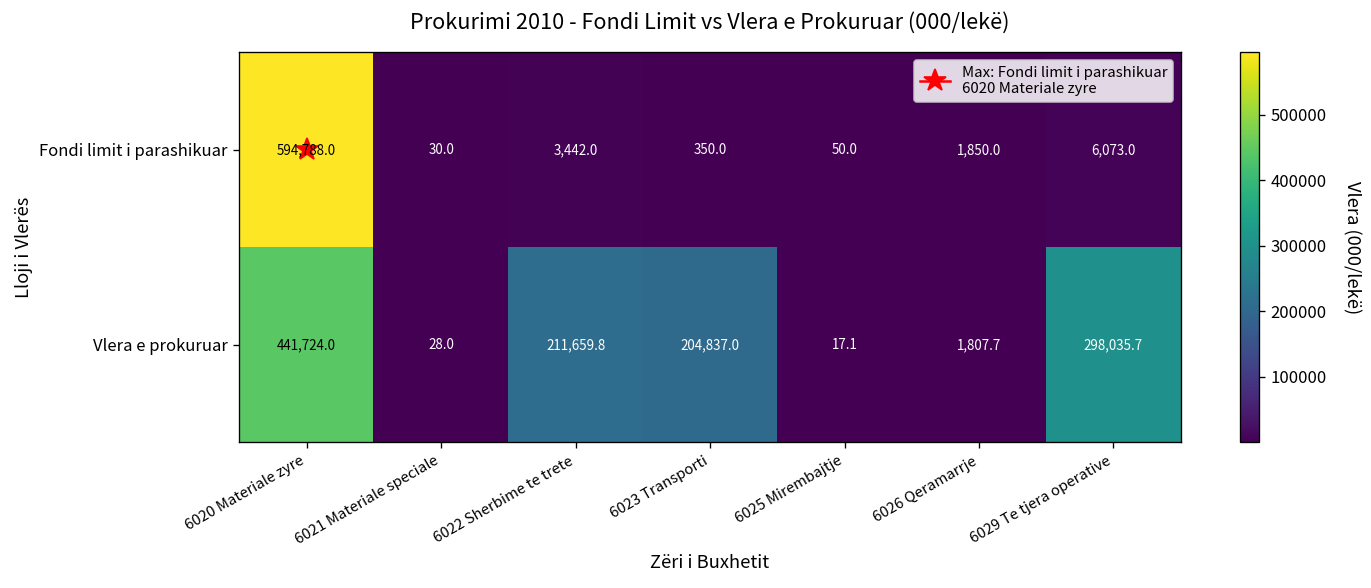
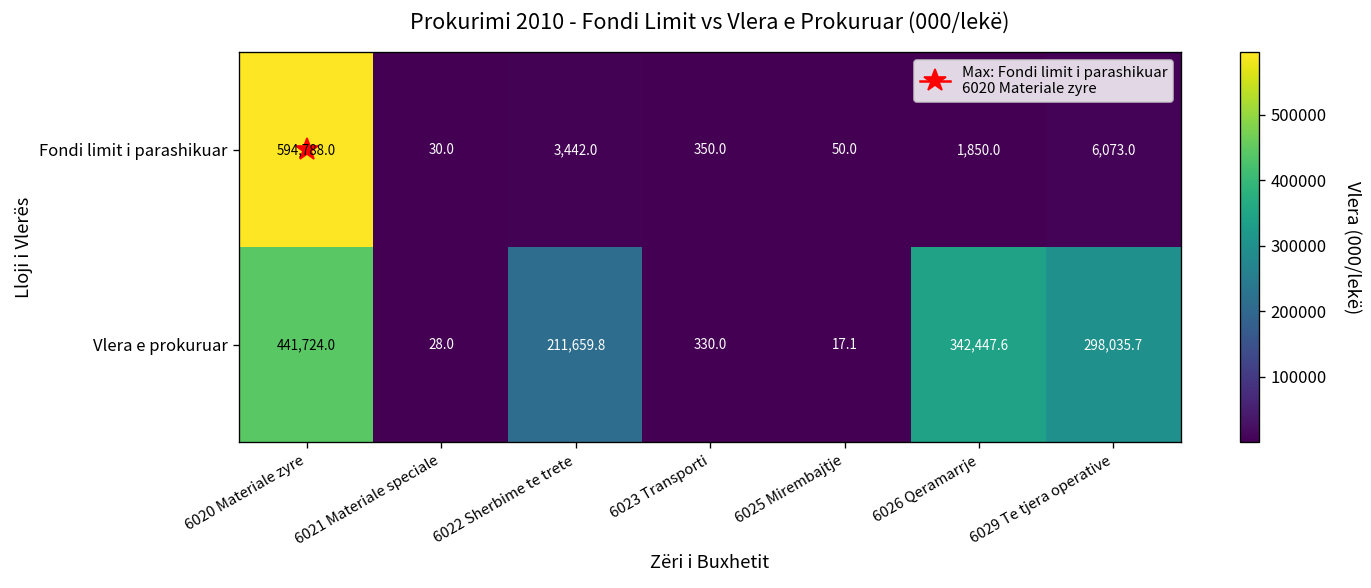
Vlera e prokuruar, 6023 Transporti: 204,837.0 -> 330.0
Vlera e prokuruar, 6026 Qeramarrje: 1,807.7 -> 342,447.6
